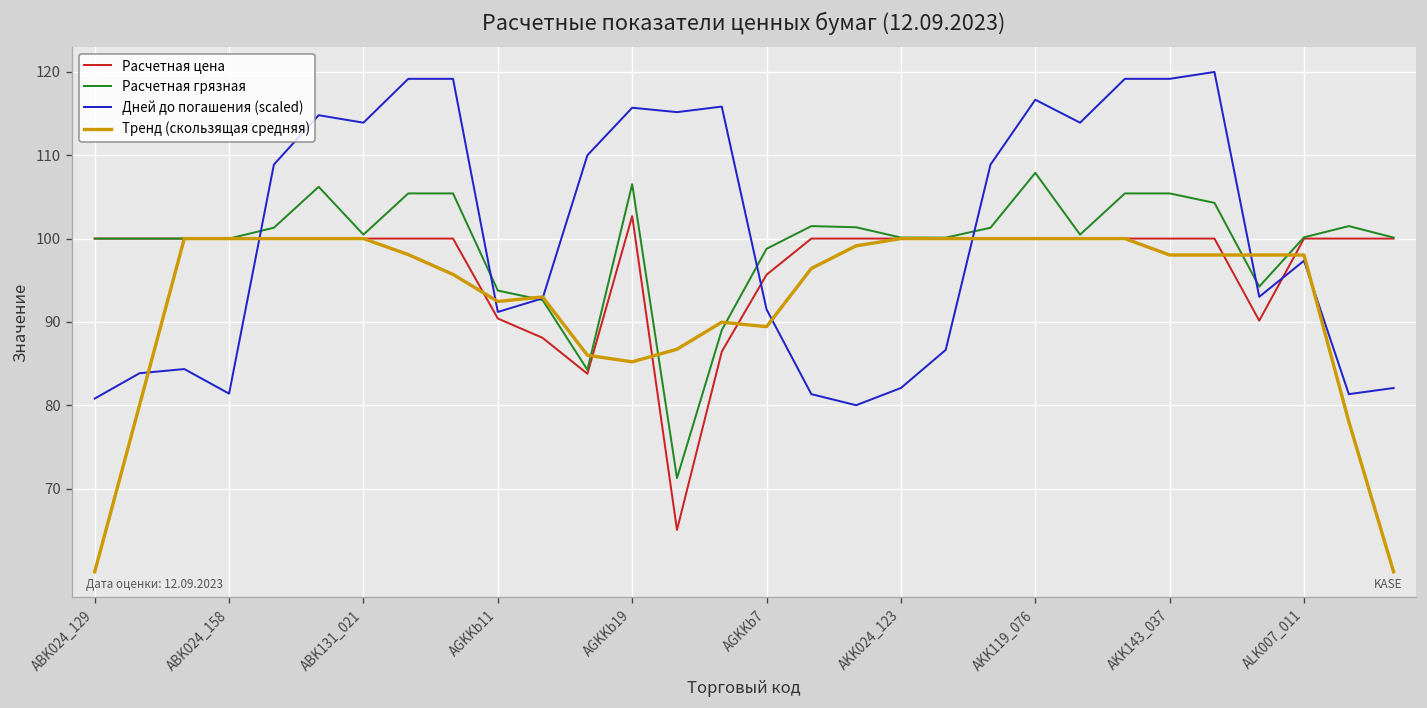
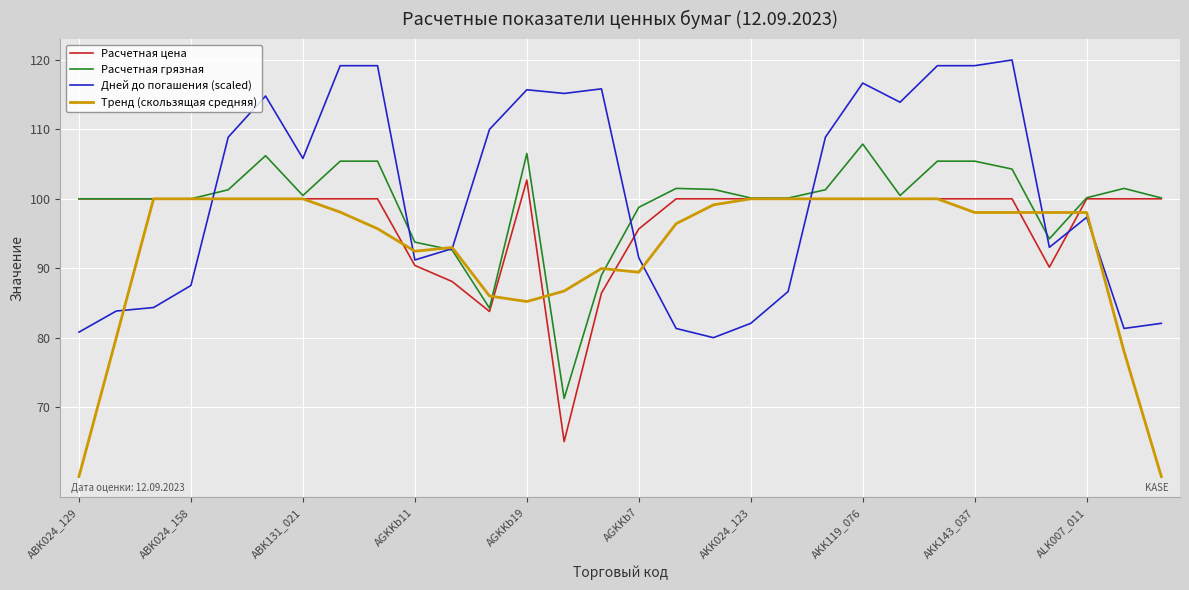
Дней до погашения (scaled), ABK024_158: 81 -> 88
Дней до погашения (scaled), ABK131_021: 114 -> 106
